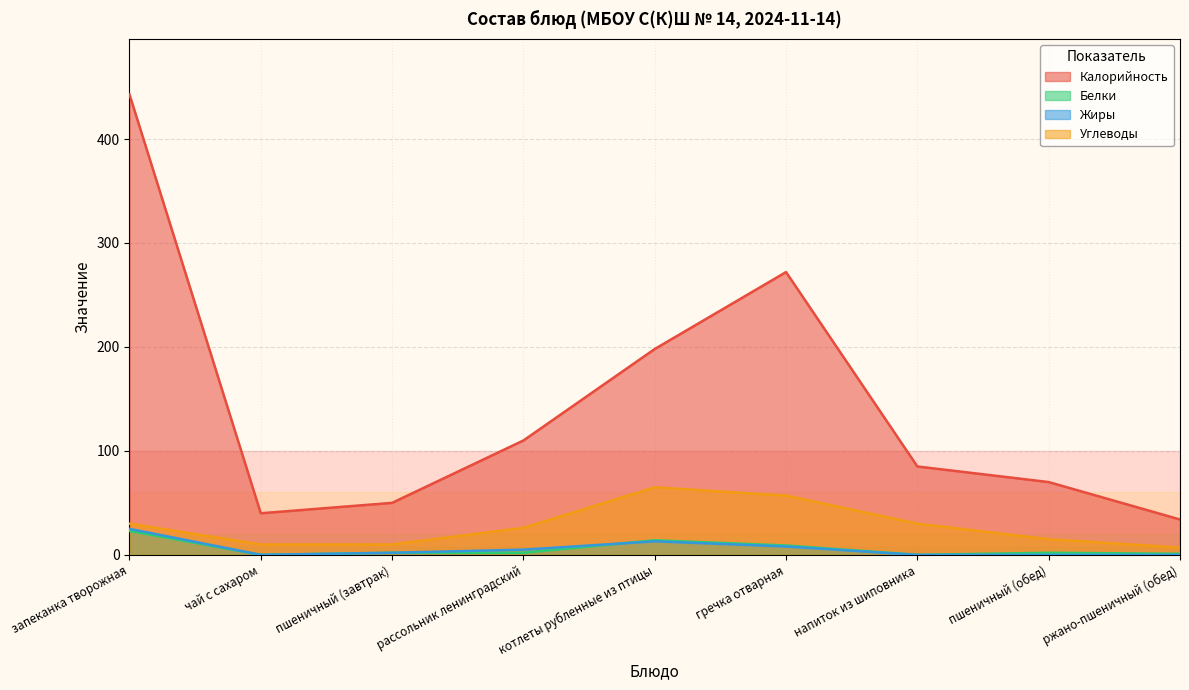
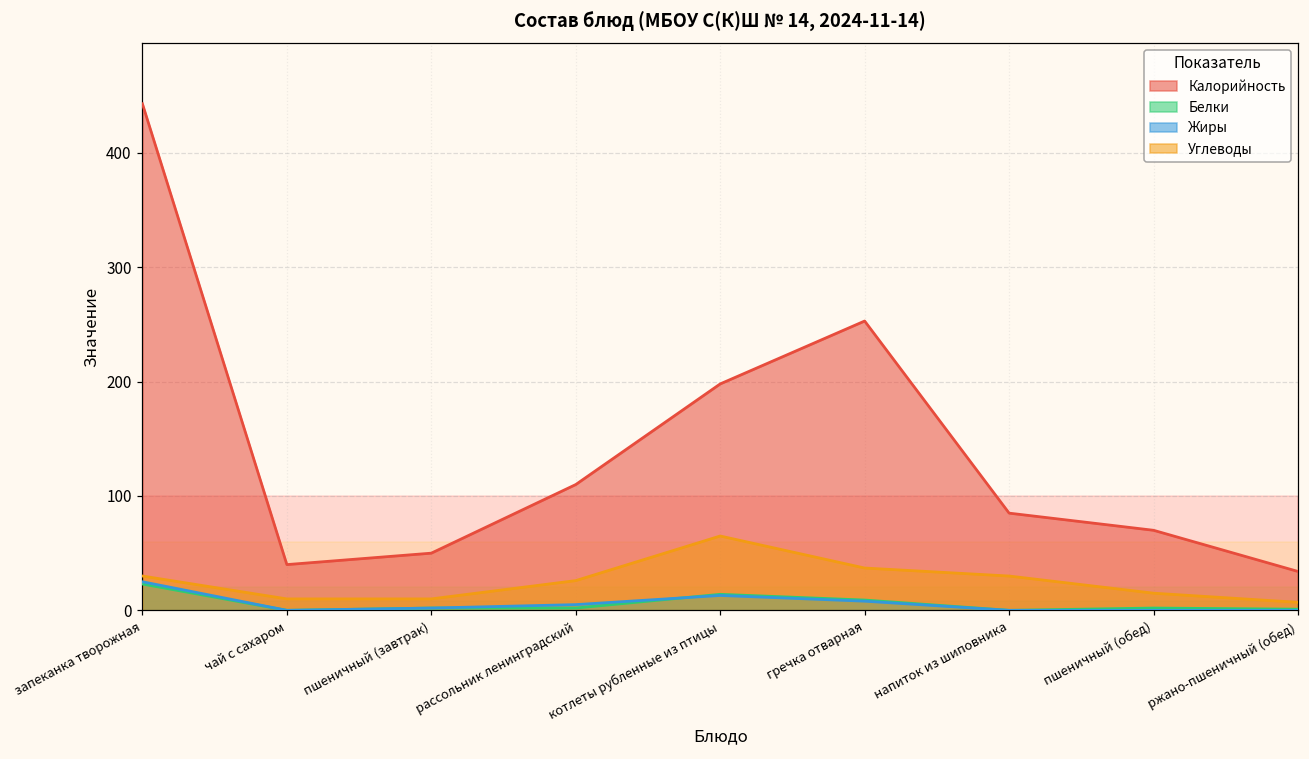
Калорийность, гречка отварная: 272 -> 253
Углеводы, гречка отварная: 57 -> 37
